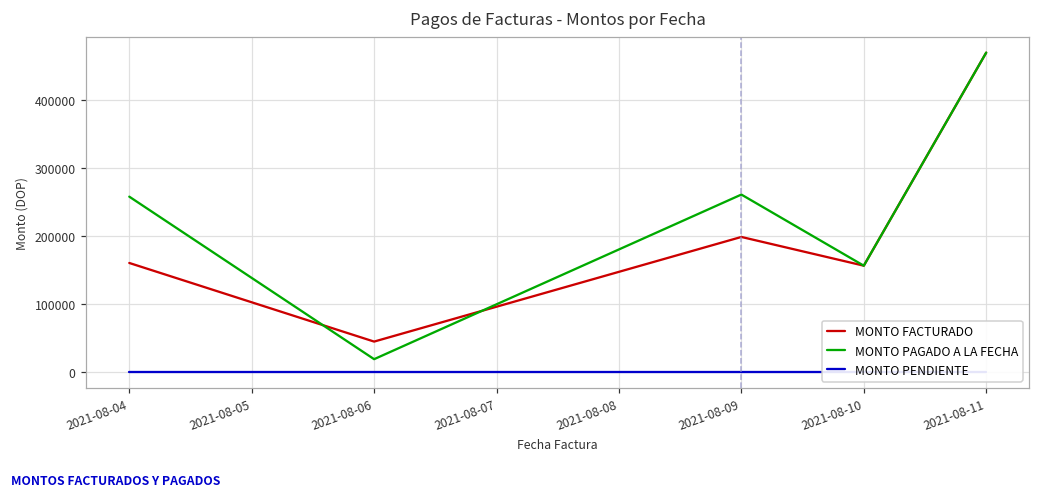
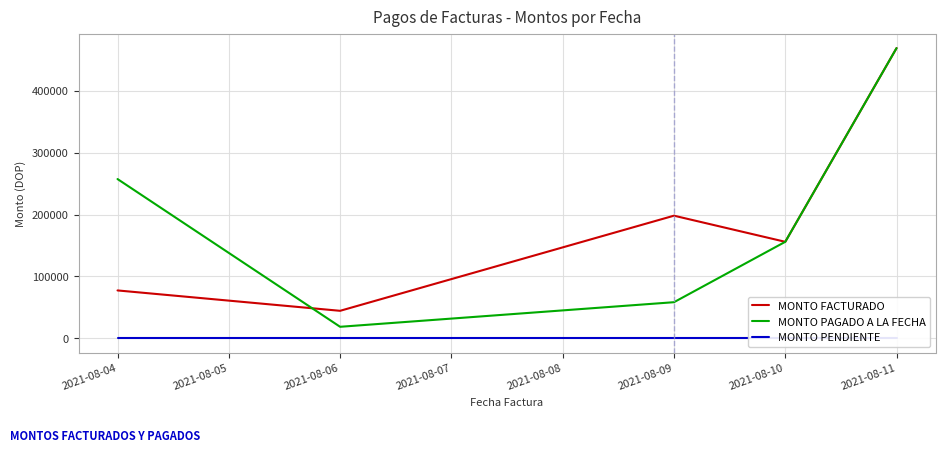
MONTO FACTURADO, 2021-08-04: 160000 -> 80000
MONTO PAGADO A LA FECHA, 2021-08-09: 260000 -> 60000
